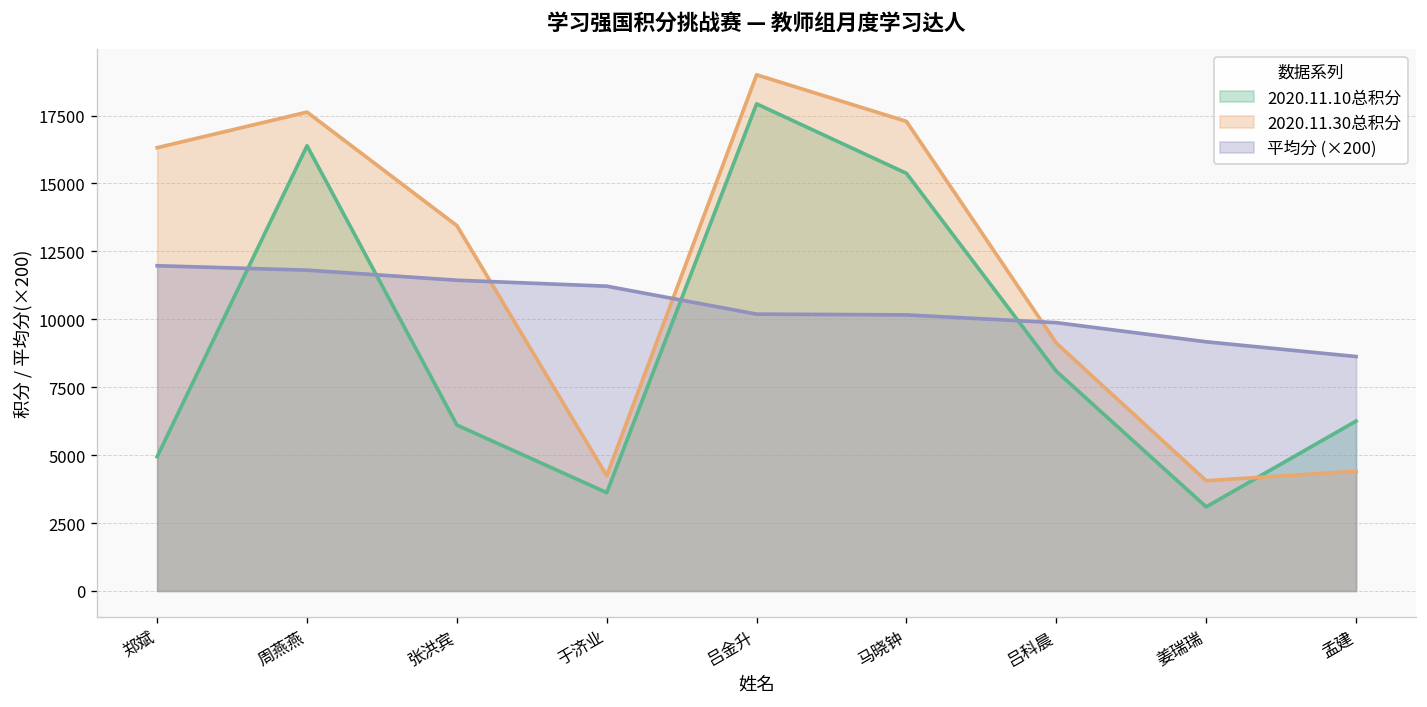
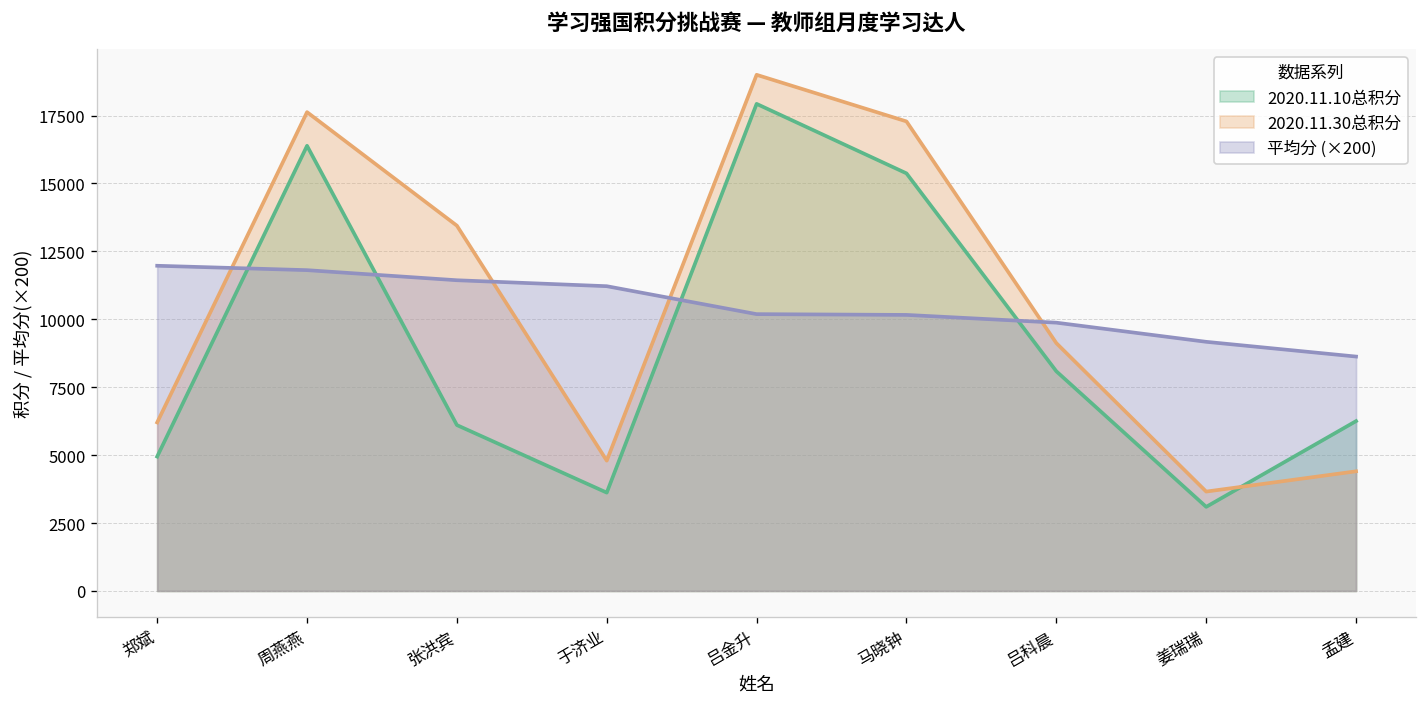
2020.11.30总积分, 郑斌: 16300 -> 6200
2020.11.30总积分, 于济业: 4200 -> 4800
2020.11.30总积分, 姜瑞瑞: 4100 -> 3700
